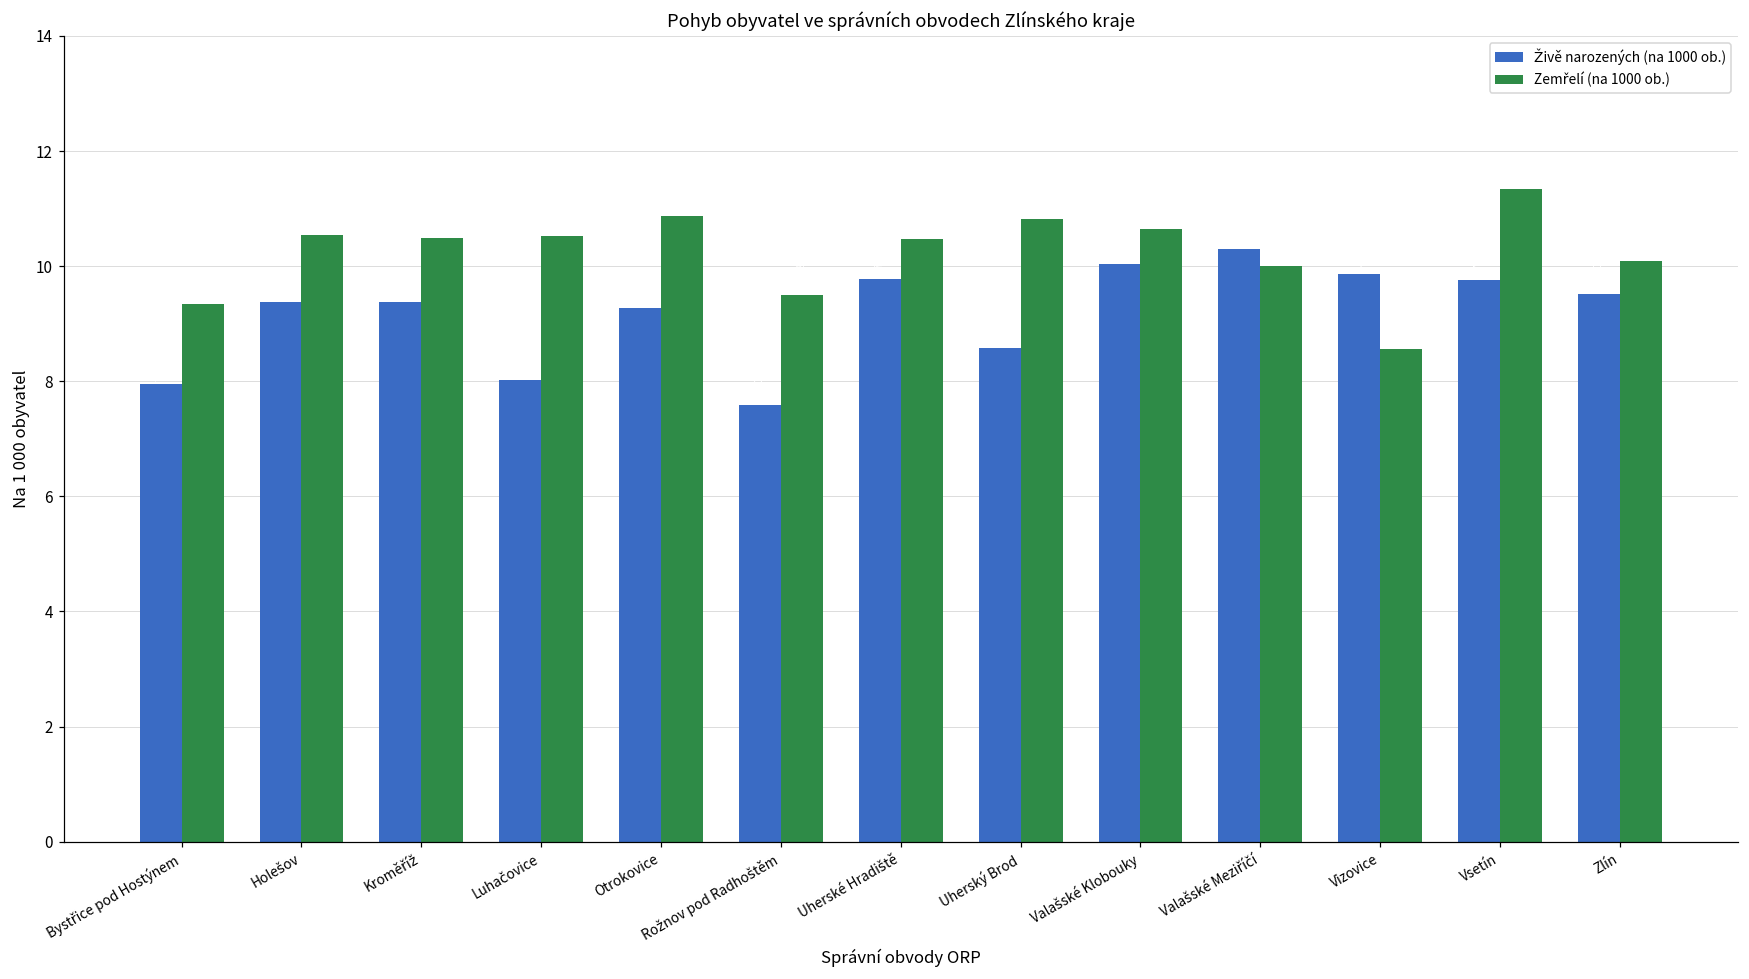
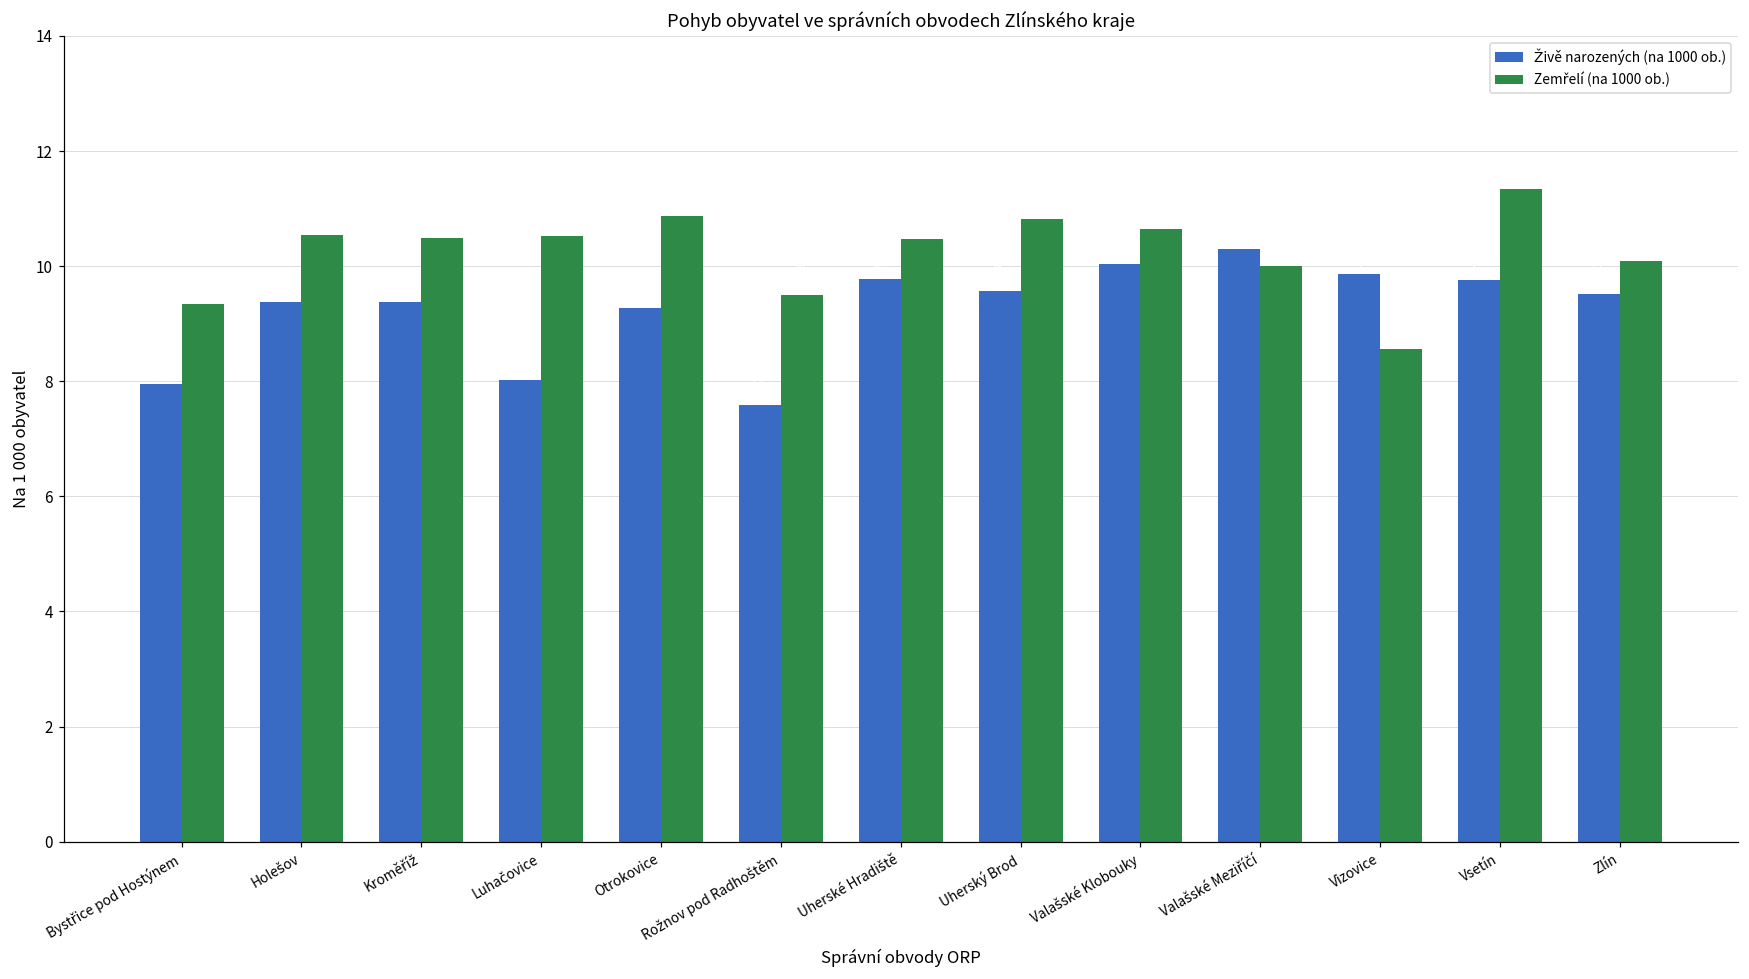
Živě narozených (na 1000 ob.), Uherský Brod: 8.6 -> 9.6
